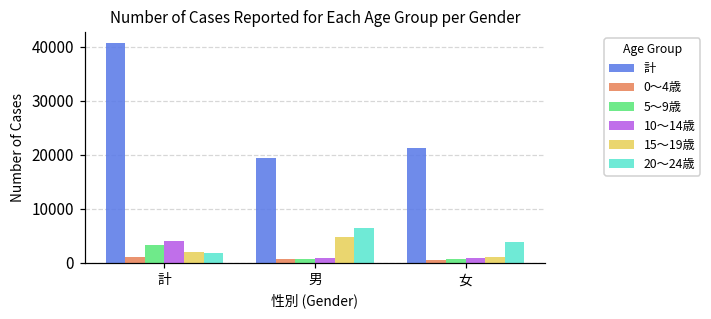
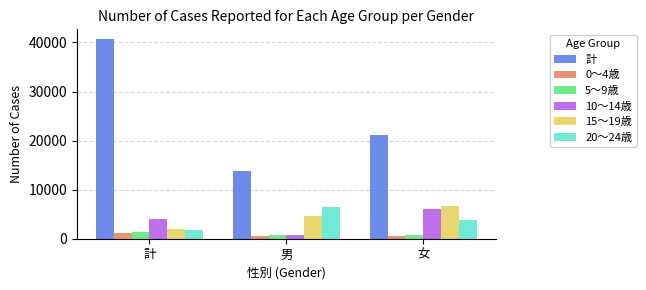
5～9歳, 計: 3000 -> 1000
計, 男: 19000 -> 14000
10～14歳, 女: 1000 -> 6000
15～19歳, 女: 1000 -> 7000
